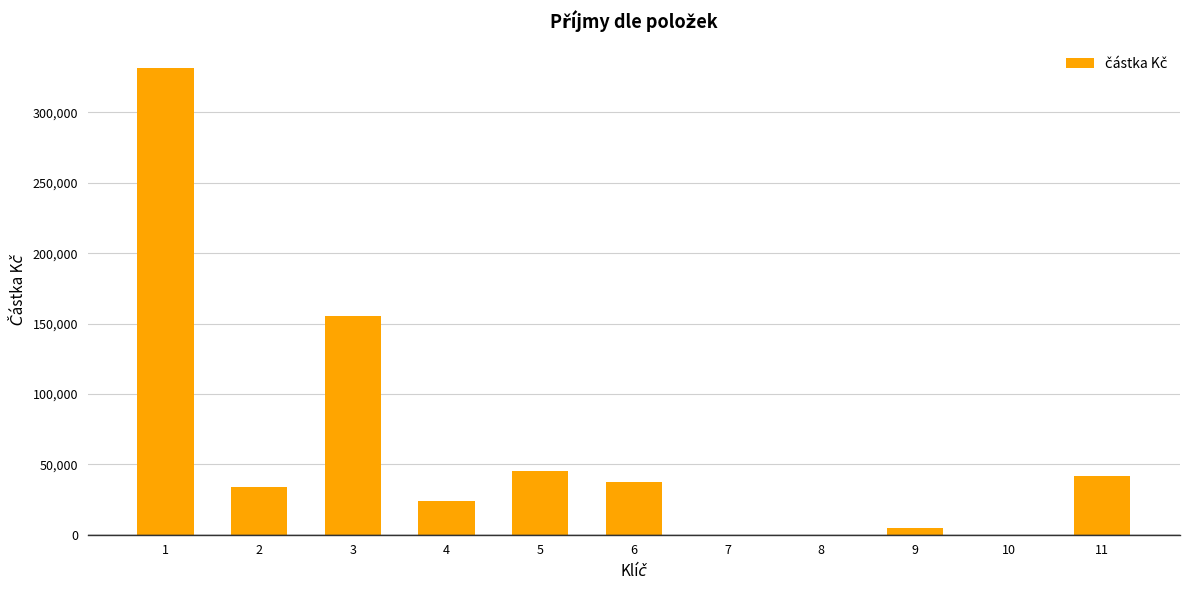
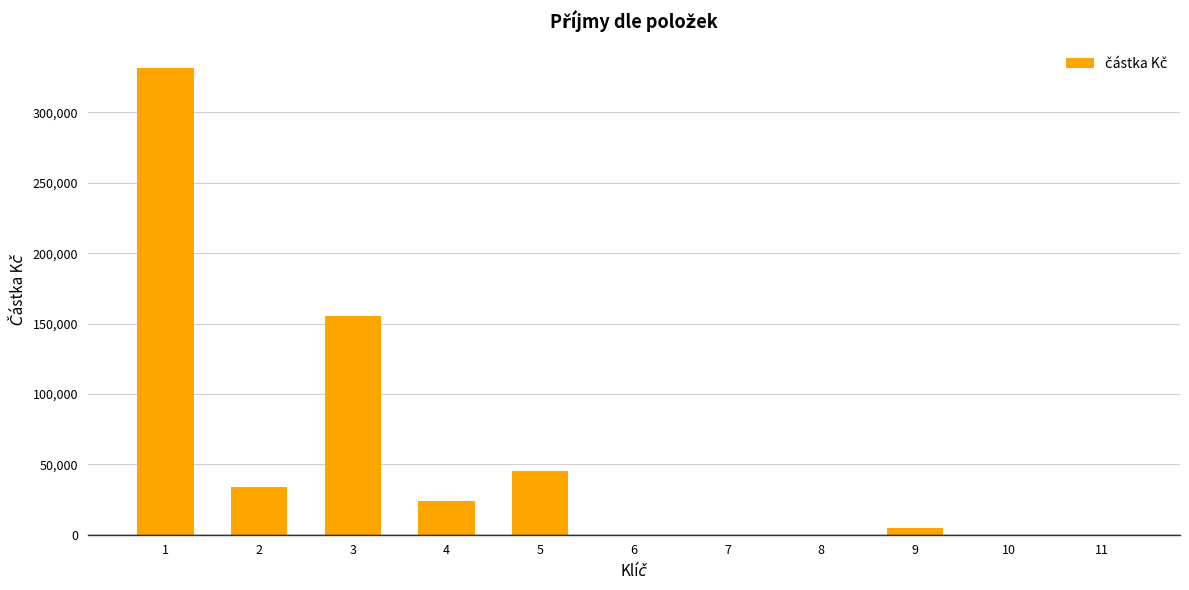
6: 38,000 -> 0
11: 42,000 -> 0
